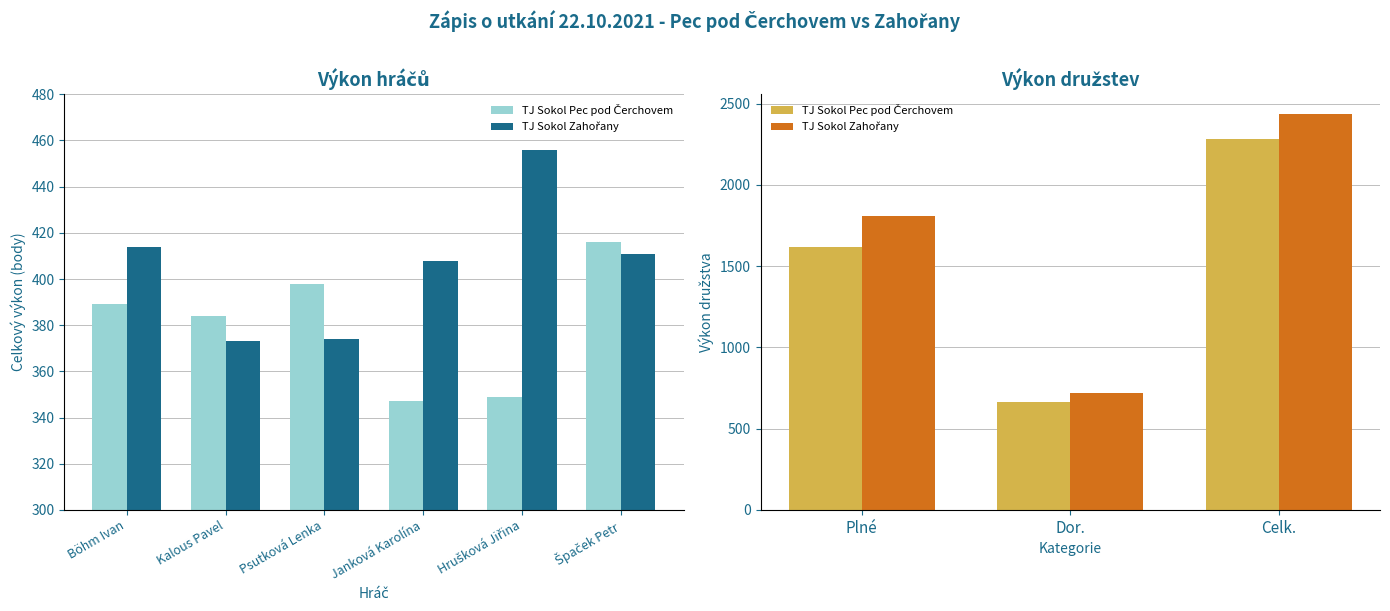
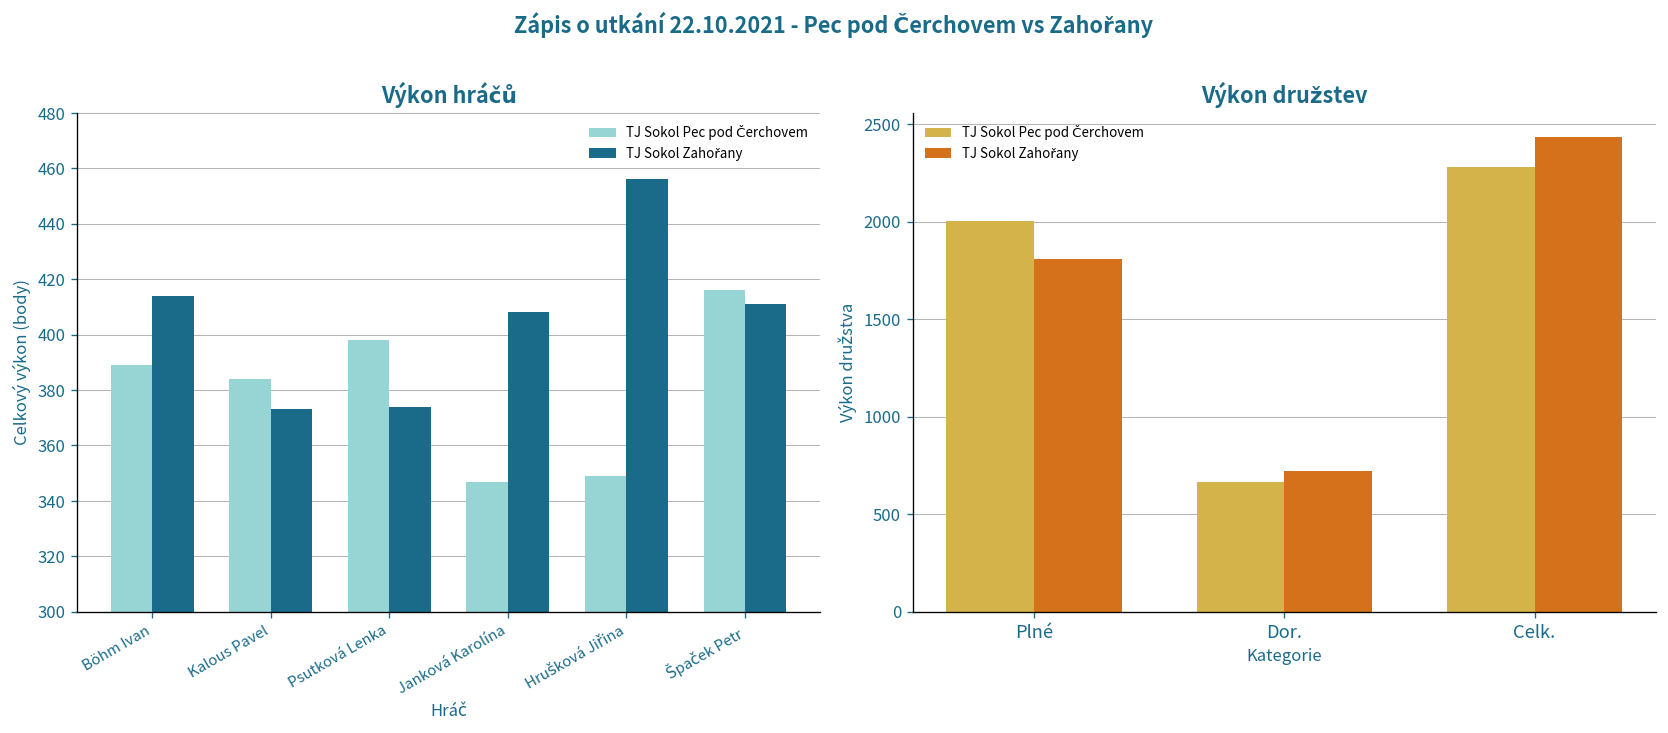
Výkon družstev, TJ Sokol Pec pod Čerchovem, Plné: 1620 -> 2000
